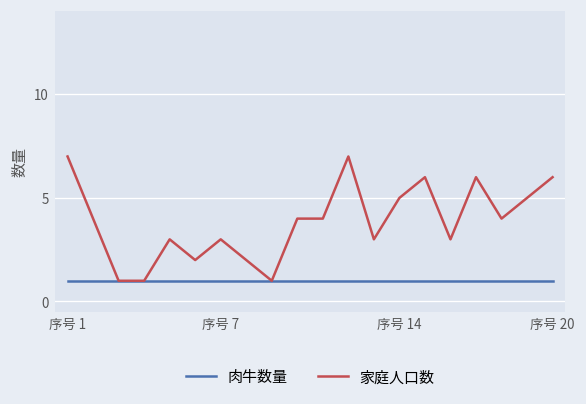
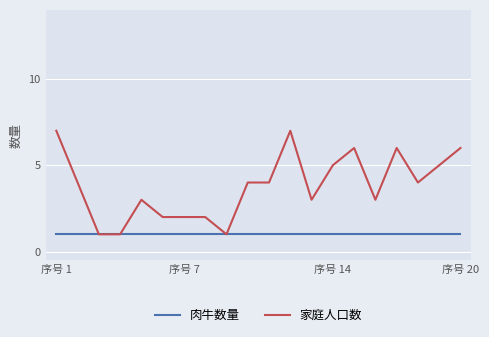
家庭人口数, 序号 7: 3 -> 2
